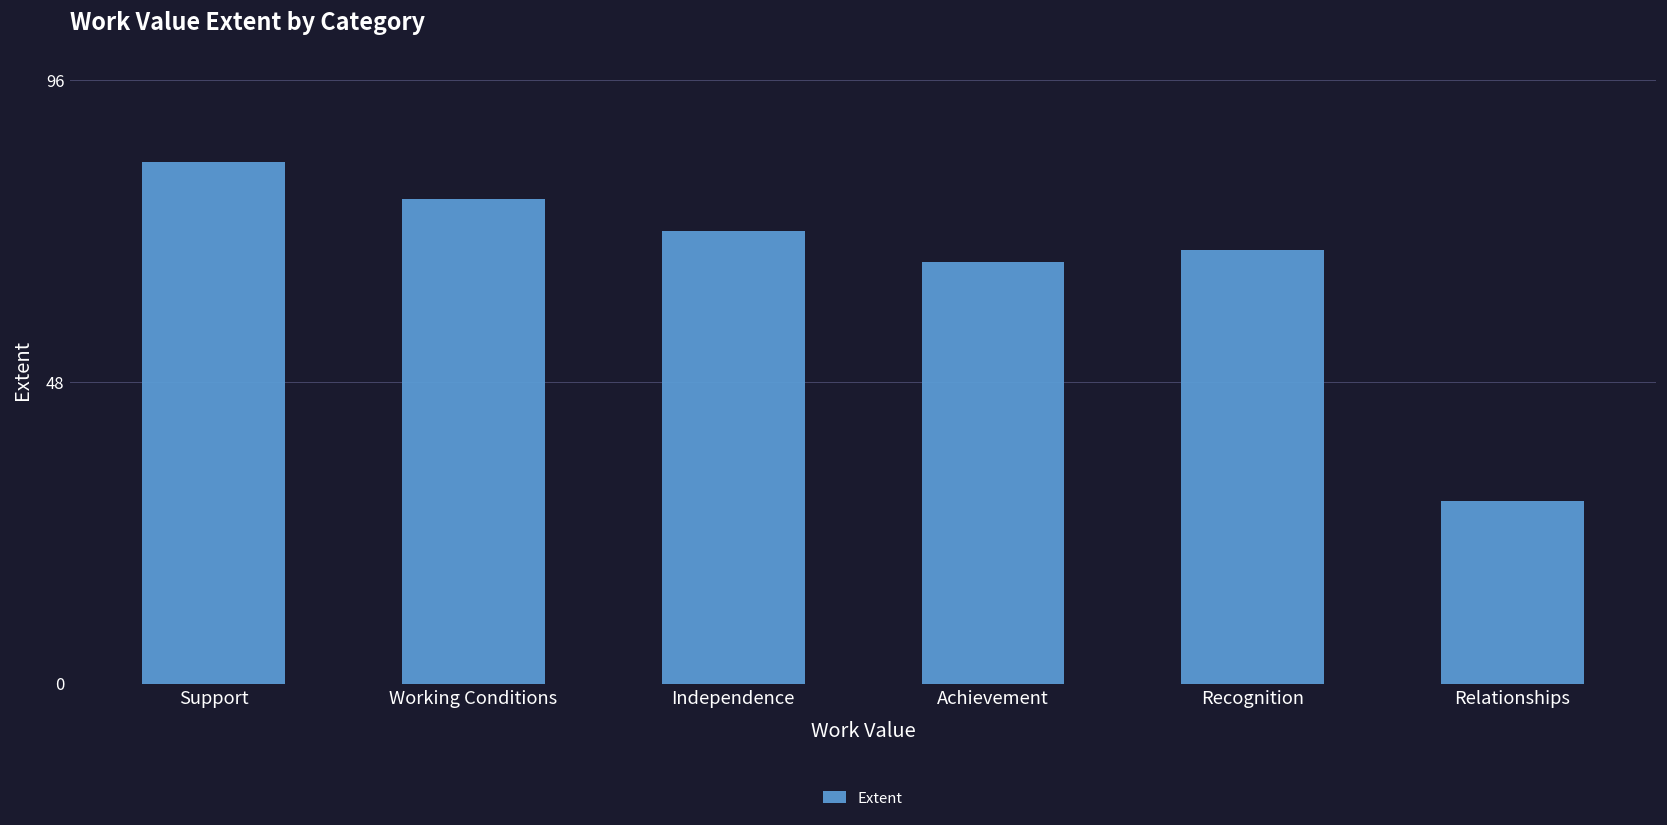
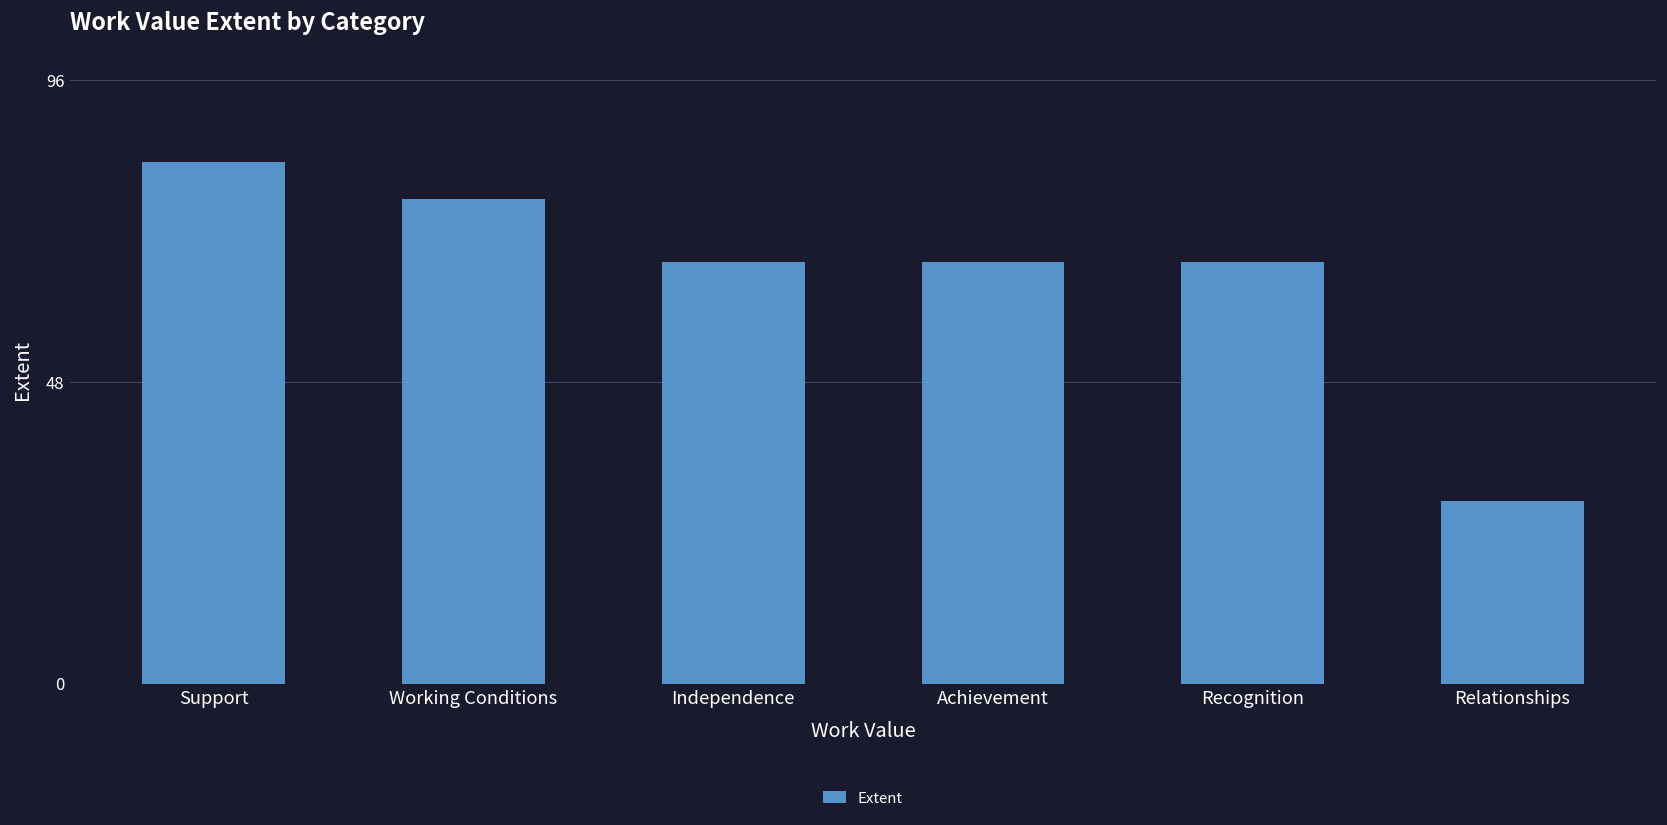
Independence: 72 -> 67
Recognition: 69 -> 67
